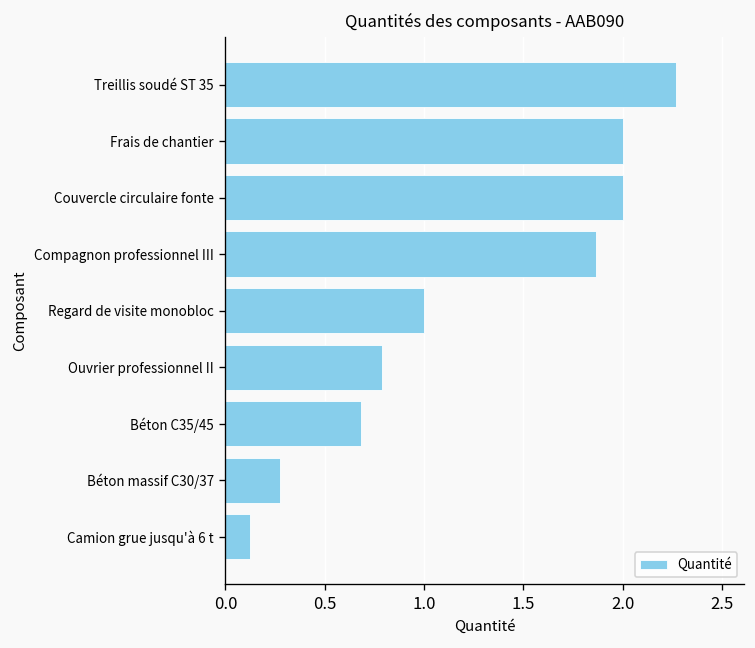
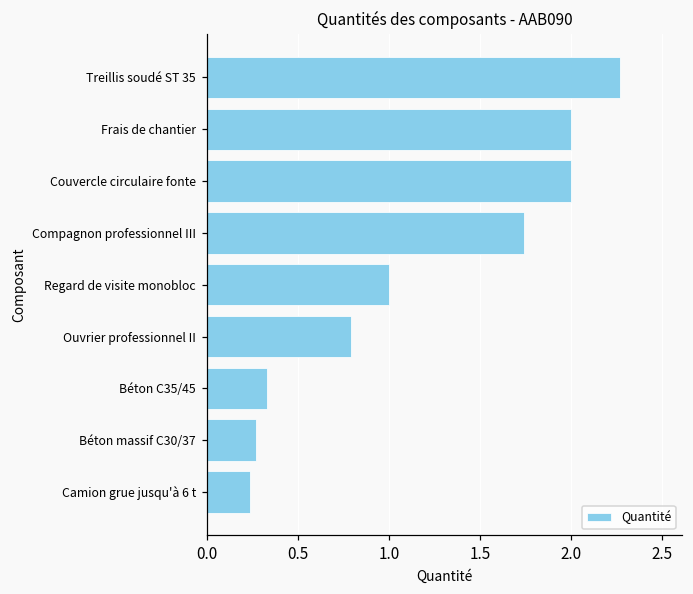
Compagnon professionnel III: 1.87 -> 1.74
Béton C35/45: 0.68 -> 0.33
Camion grue jusqu'à 6 t: 0.12 -> 0.24
